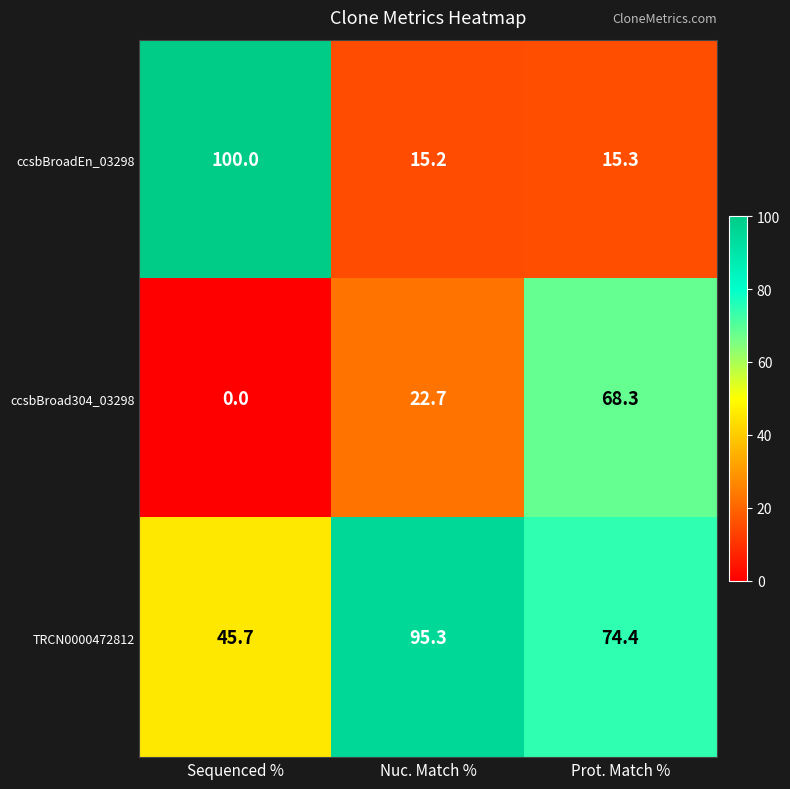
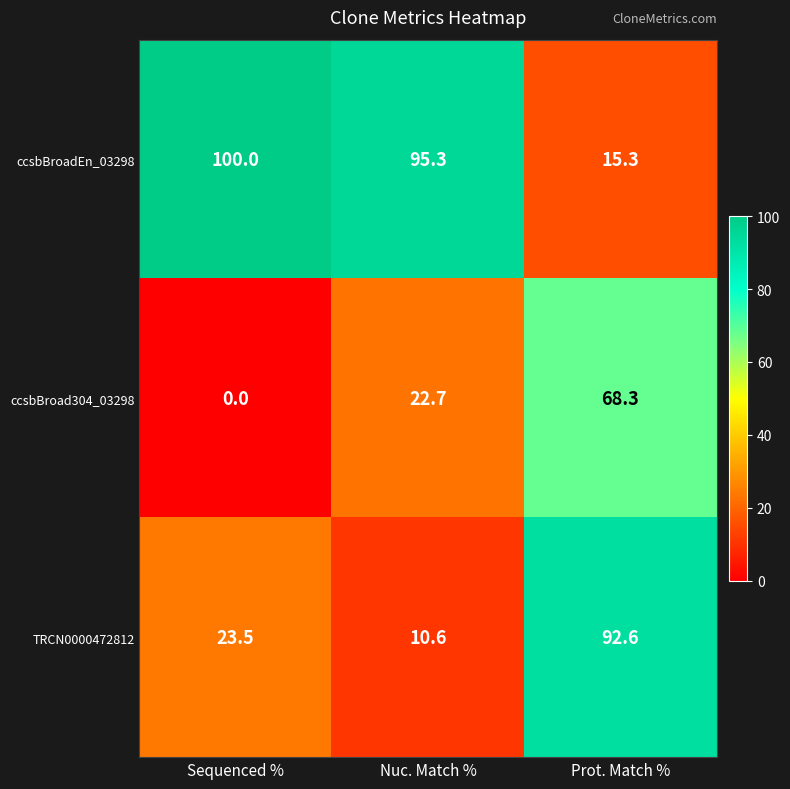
ccsbBroadEn_03298, Nuc. Match %: 15.2 -> 95.3
TRCN0000472812, Sequenced %: 45.7 -> 23.5
TRCN0000472812, Nuc. Match %: 95.3 -> 10.6
TRCN0000472812, Prot. Match %: 74.4 -> 92.6
